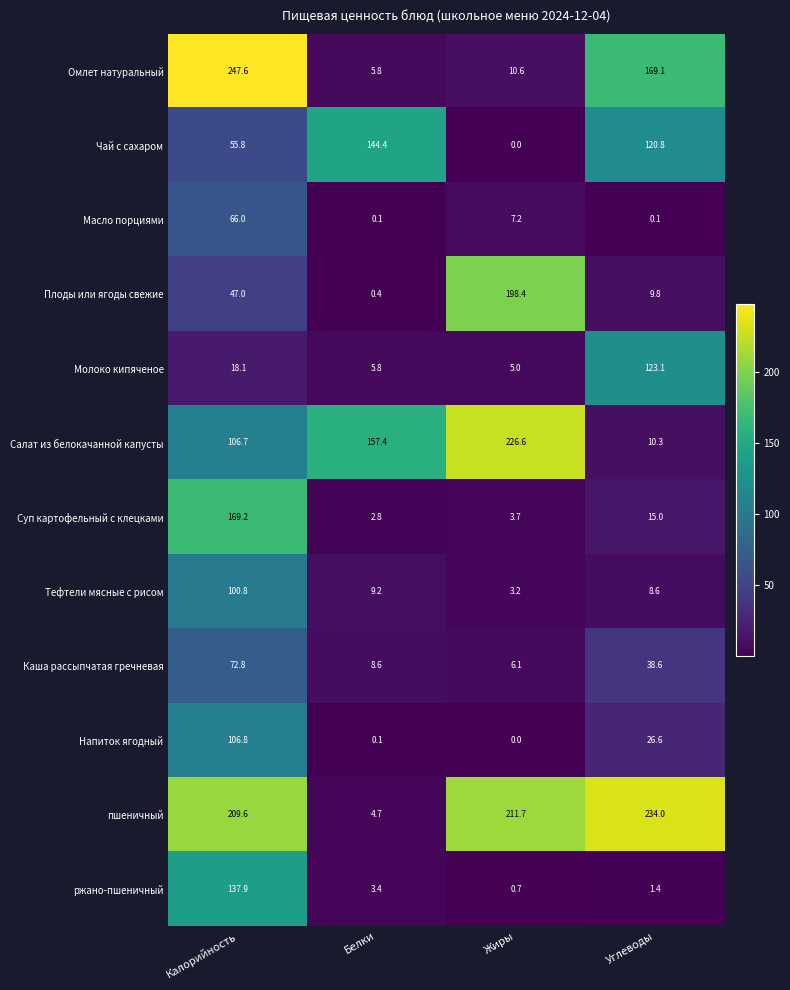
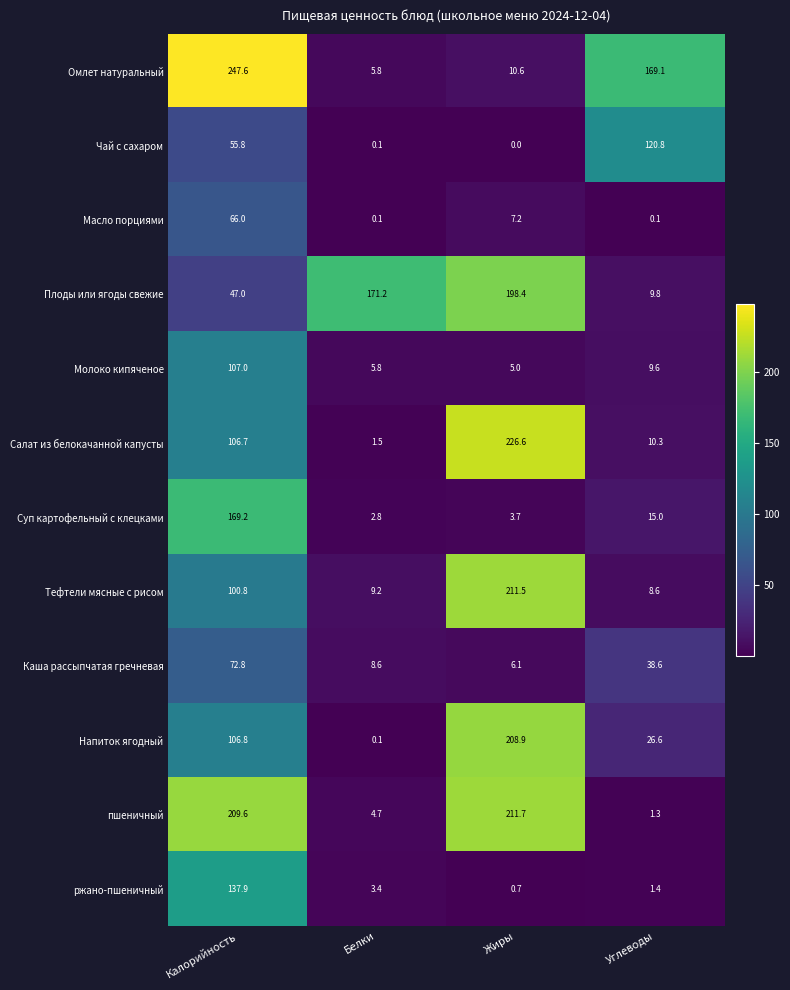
Чай с сахаром, Белки: 144.4 -> 0.1
Плоды или ягоды свежие, Белки: 0.4 -> 171.2
Молоко кипяченое, Калорийность: 18.1 -> 107.0
Молоко кипяченое, Углеводы: 123.1 -> 9.6
Салат из белокачанной капусты, Белки: 157.4 -> 1.5
Тефтели мясные с рисом, Жиры: 3.2 -> 211.5
Напиток ягодный, Жиры: 0.0 -> 208.9
пшеничный, Углеводы: 234.0 -> 1.3
